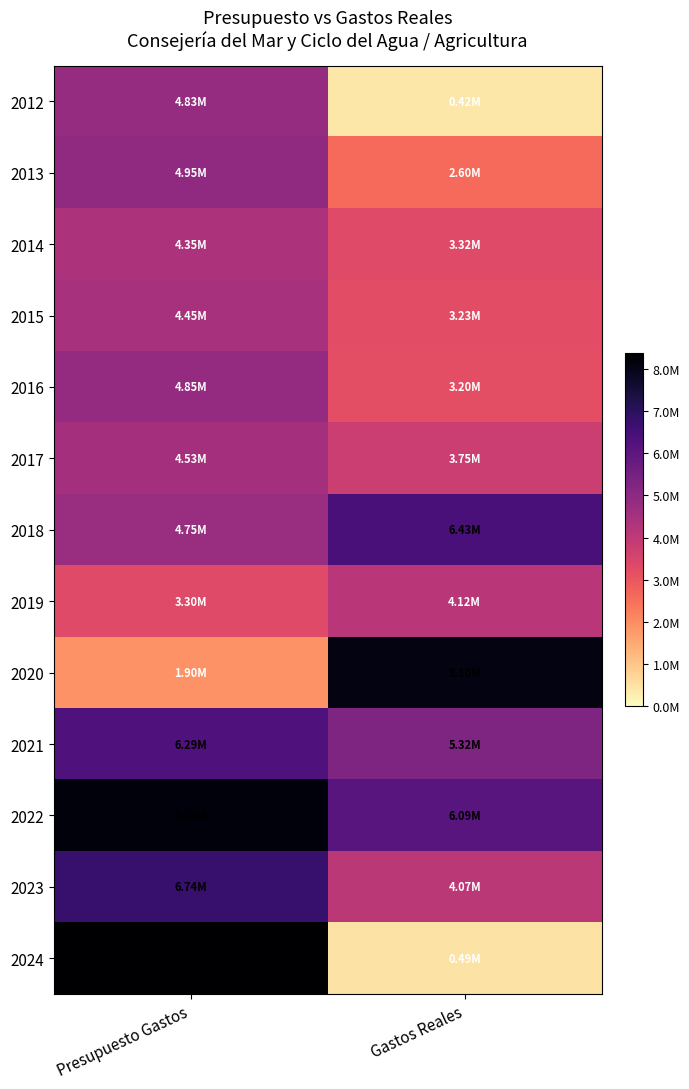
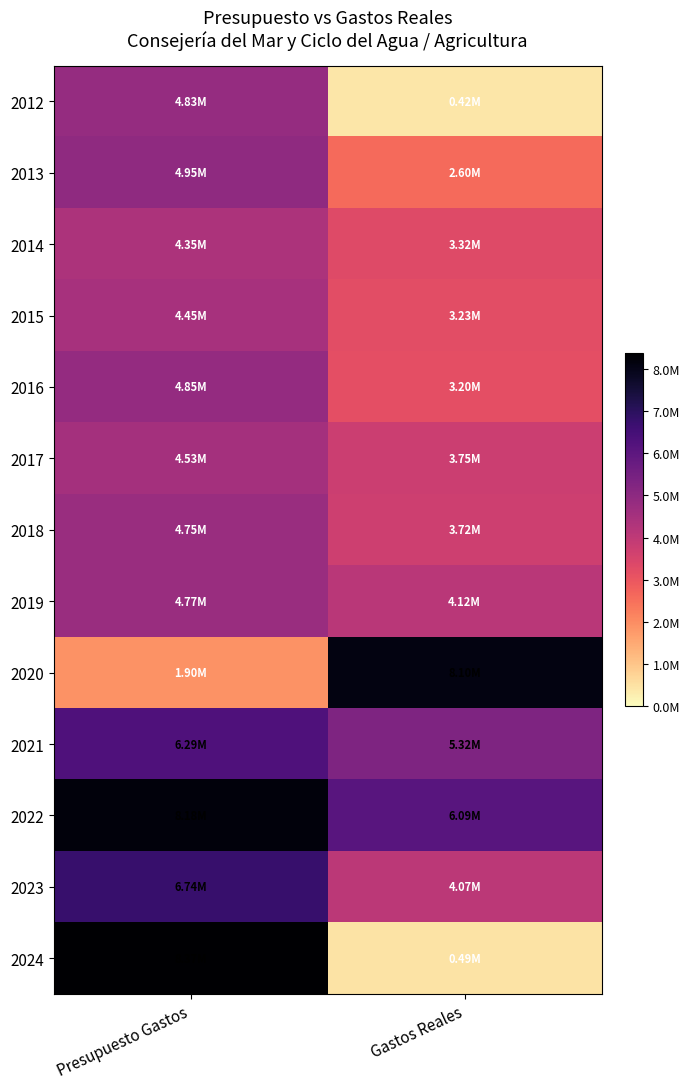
2018, Gastos Reales: 6.43M -> 3.72M
2019, Presupuesto Gastos: 3.30M -> 4.77M
